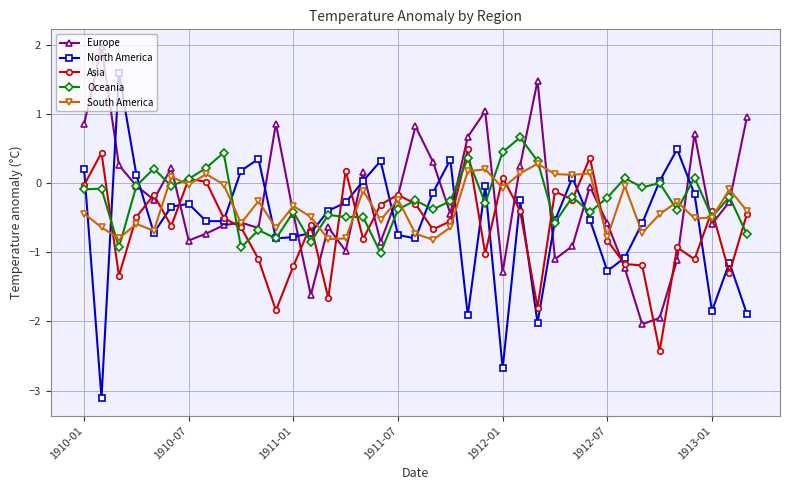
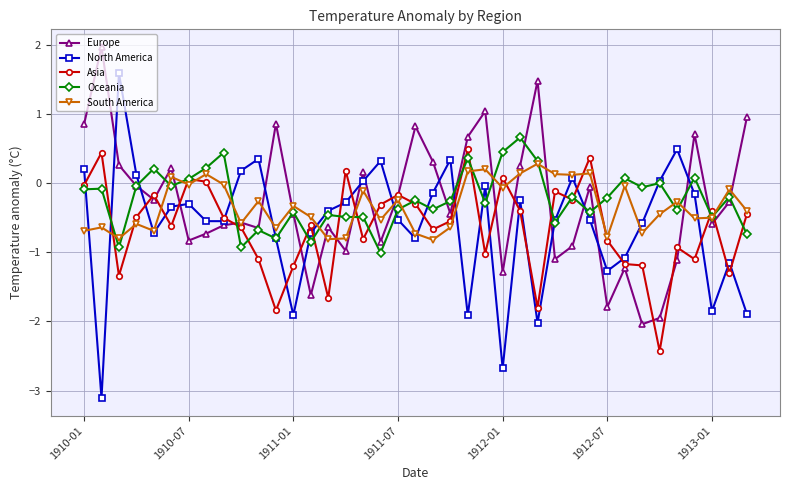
South America, 1910-01: -0.4 -> -0.7
North America, 1911-01: -0.8 -> -1.9
North America, 1911-07: -0.8 -> -0.5
Europe, 1912-07: -0.6 -> -1.8
